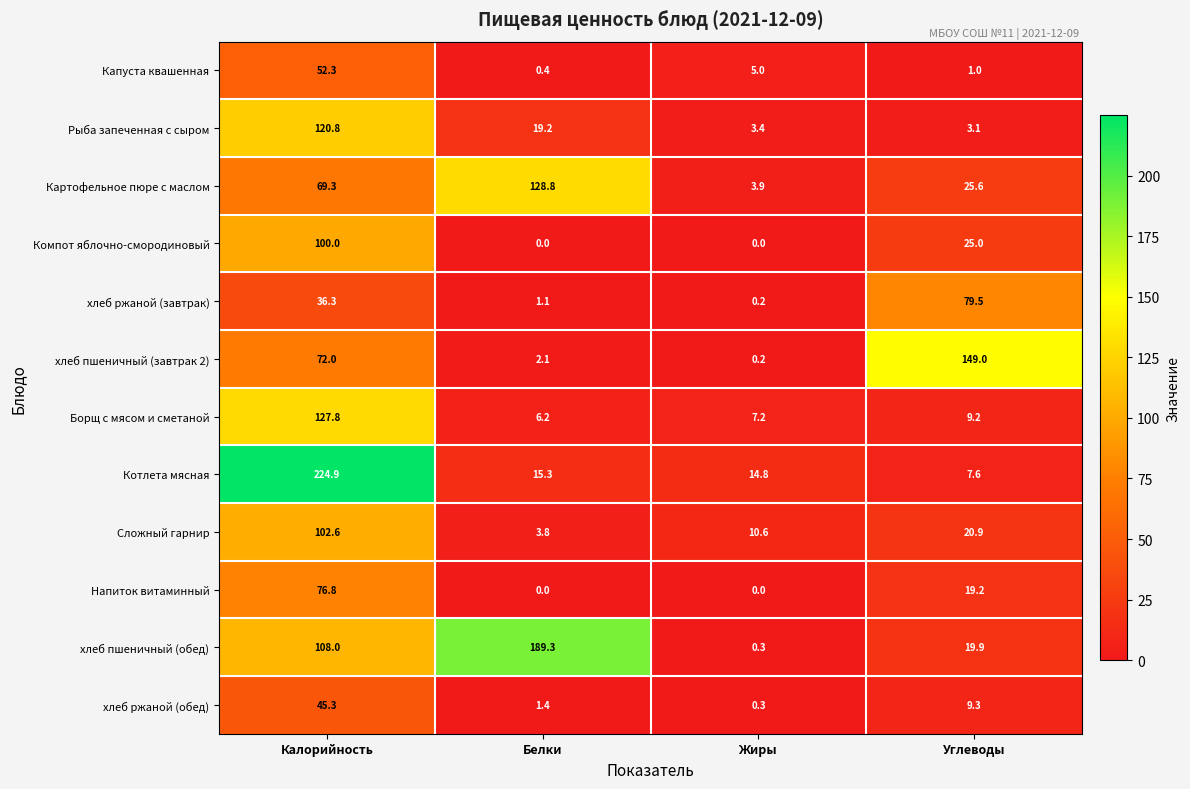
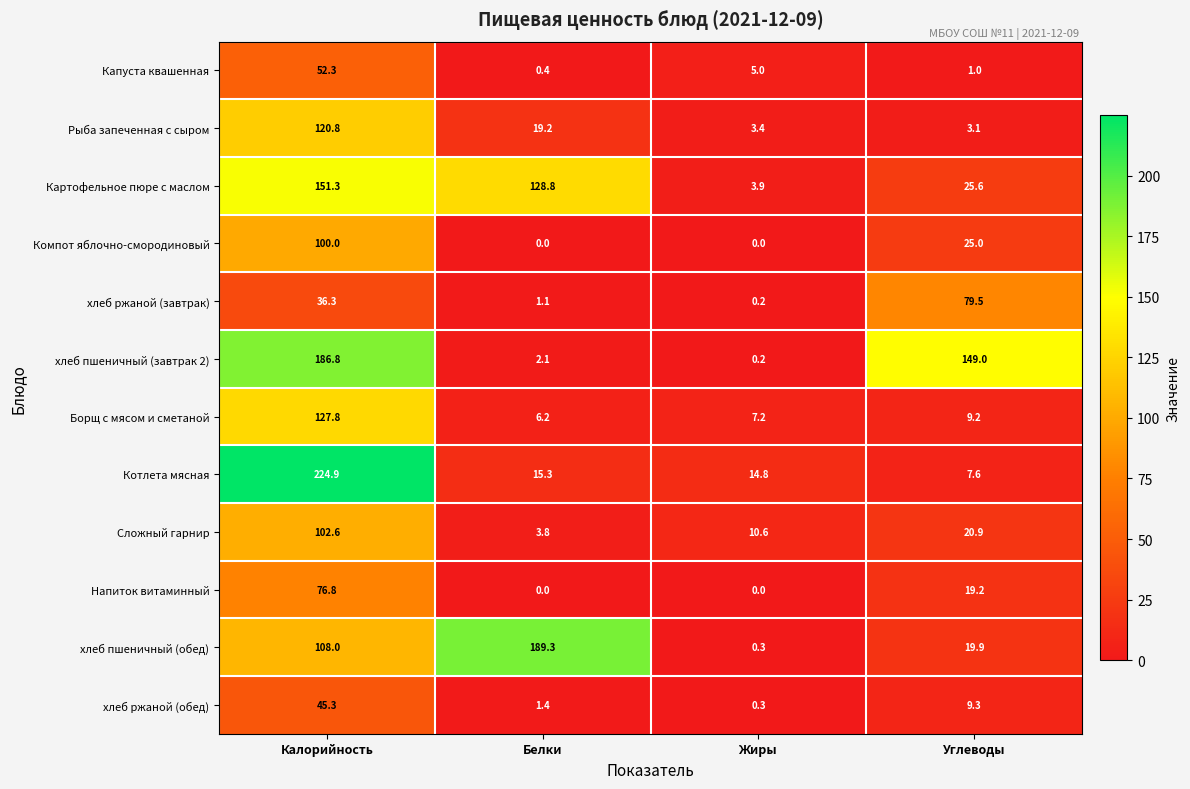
Картофельное пюре с маслом, Калорийность: 69.3 -> 151.3
хлеб пшеничный (завтрак 2), Калорийность: 72.0 -> 186.8
